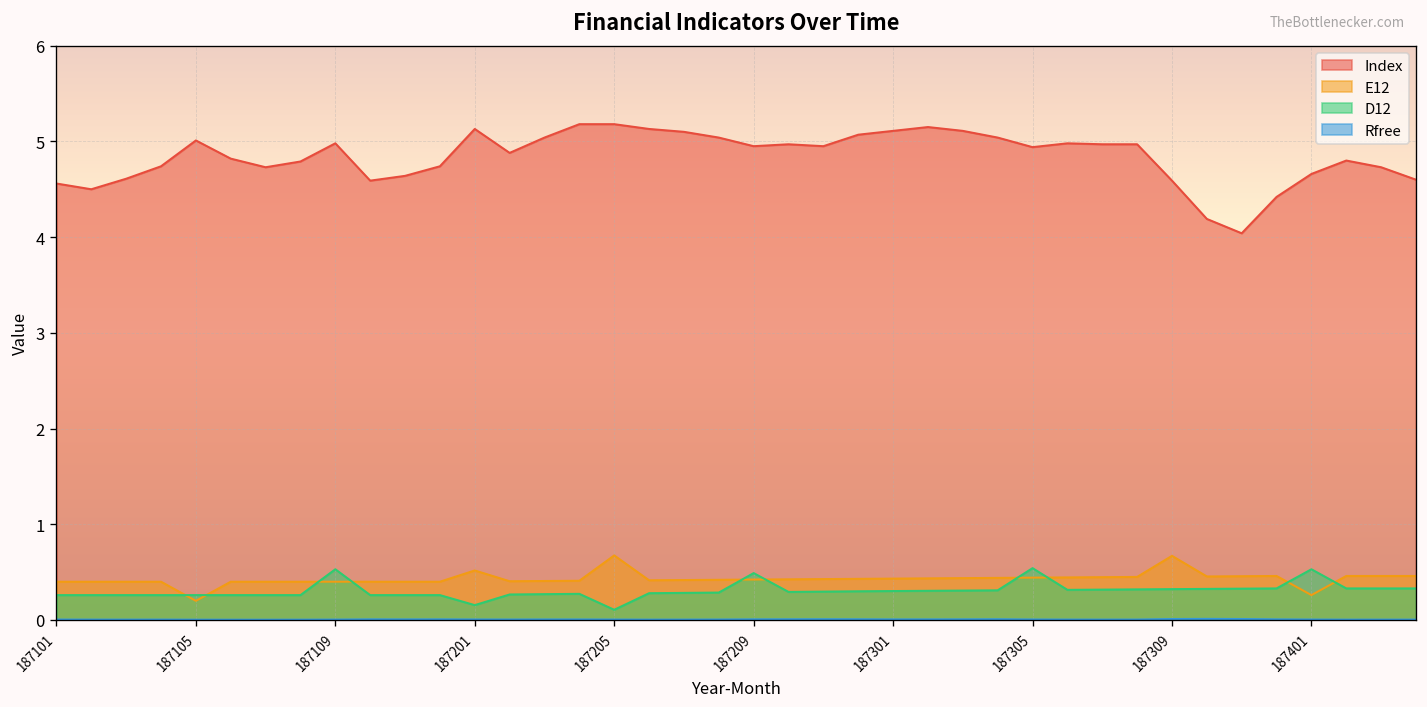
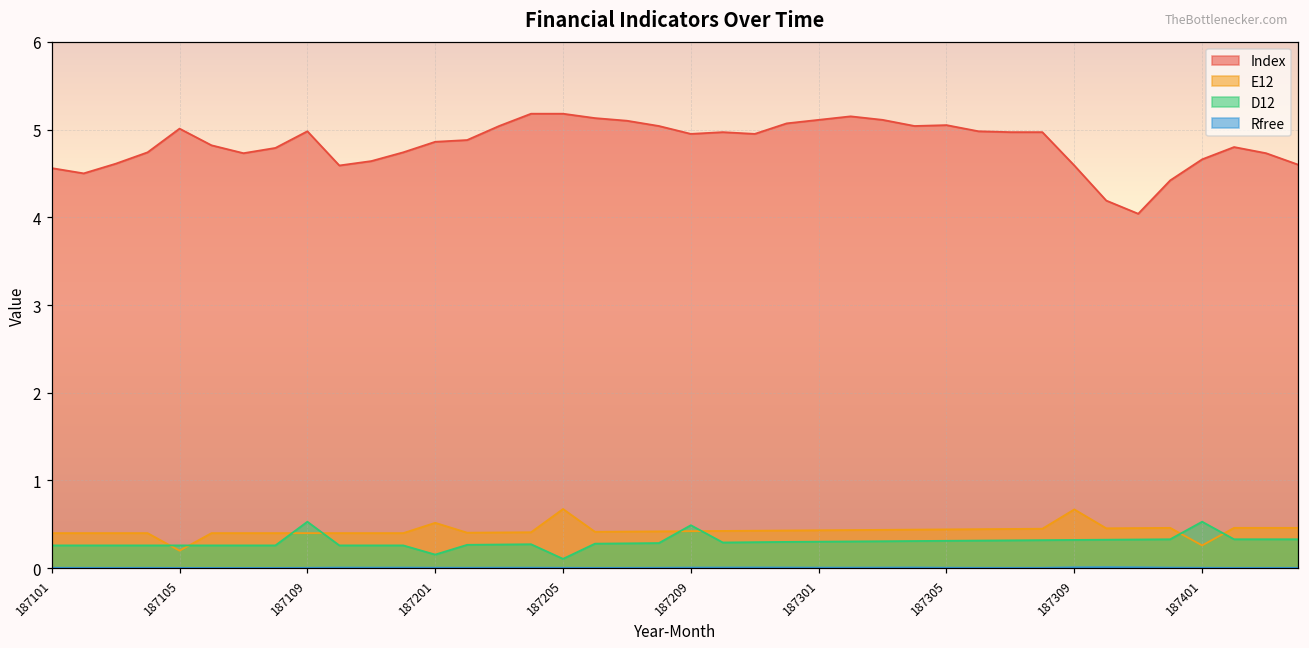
Index, 187201: 5.1 -> 4.9
Index, 187305: 4.9 -> 5.1
D12, 187305: 0.5 -> 0.3
